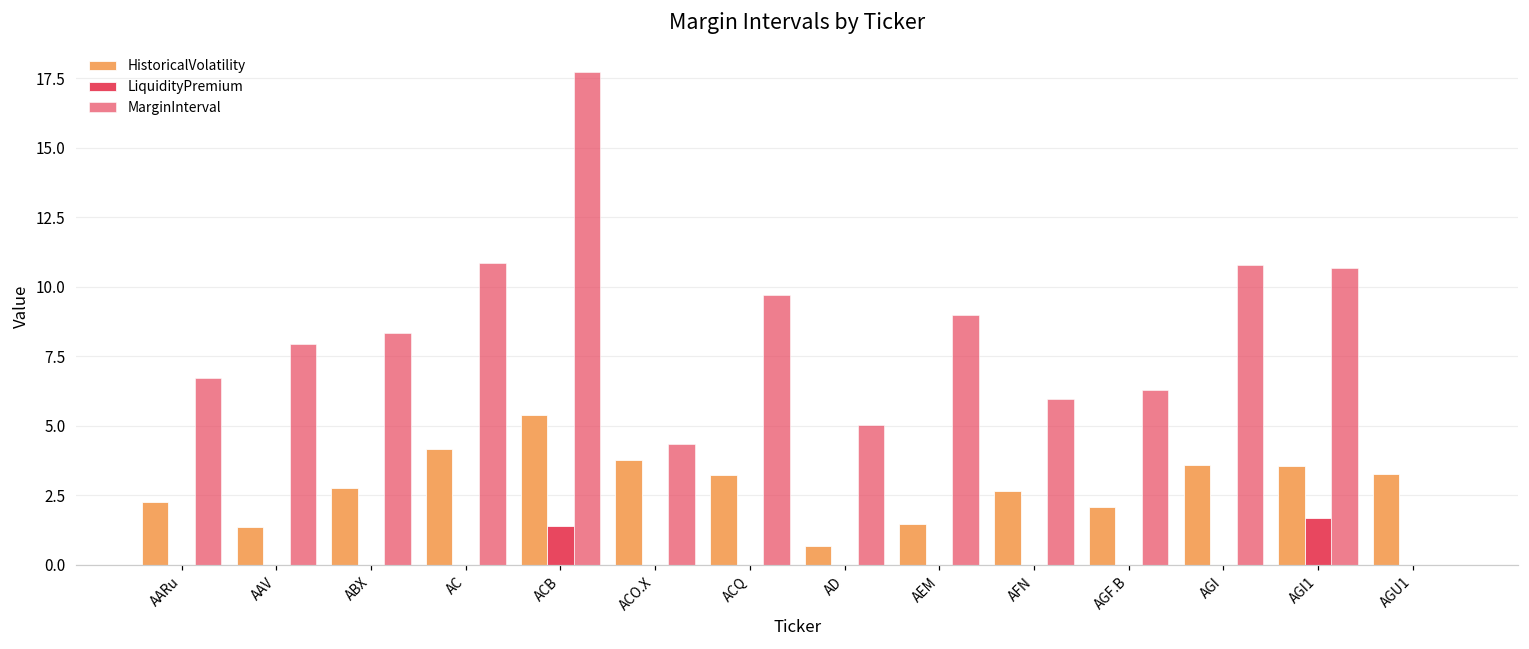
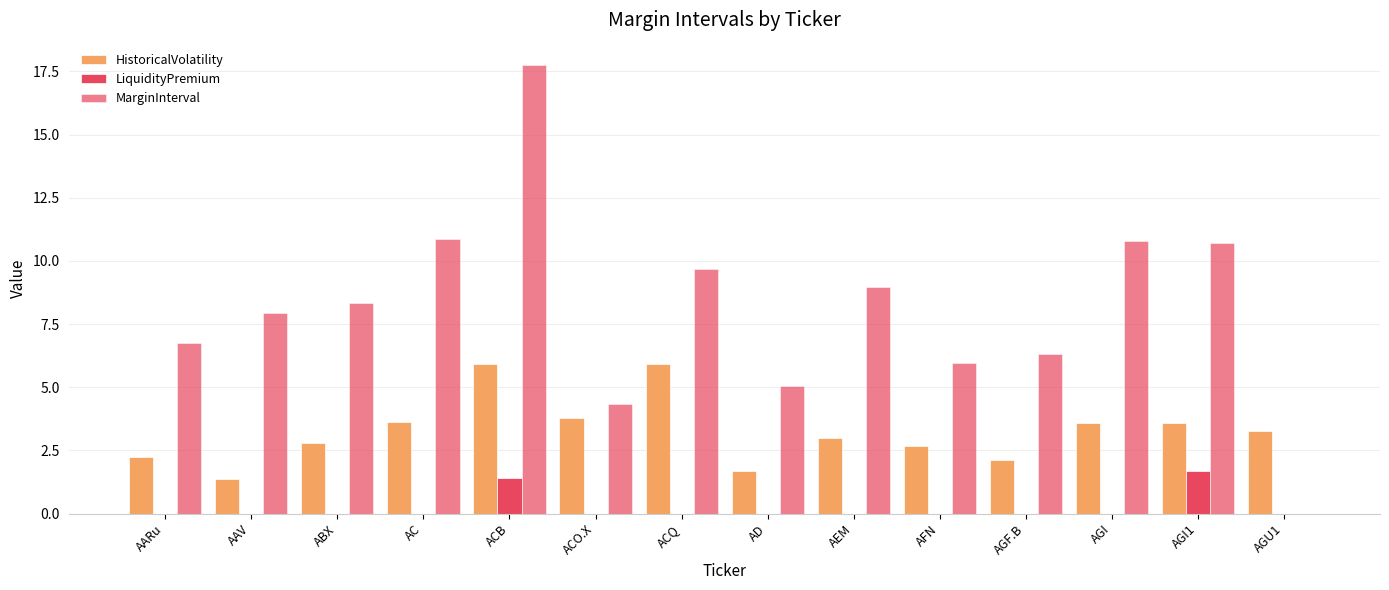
HistoricalVolatility, AC: 4.2 -> 3.6
HistoricalVolatility, ACB: 5.4 -> 5.9
HistoricalVolatility, ACQ: 3.2 -> 5.9
HistoricalVolatility, AD: 0.7 -> 1.7
HistoricalVolatility, AEM: 1.5 -> 3.0
